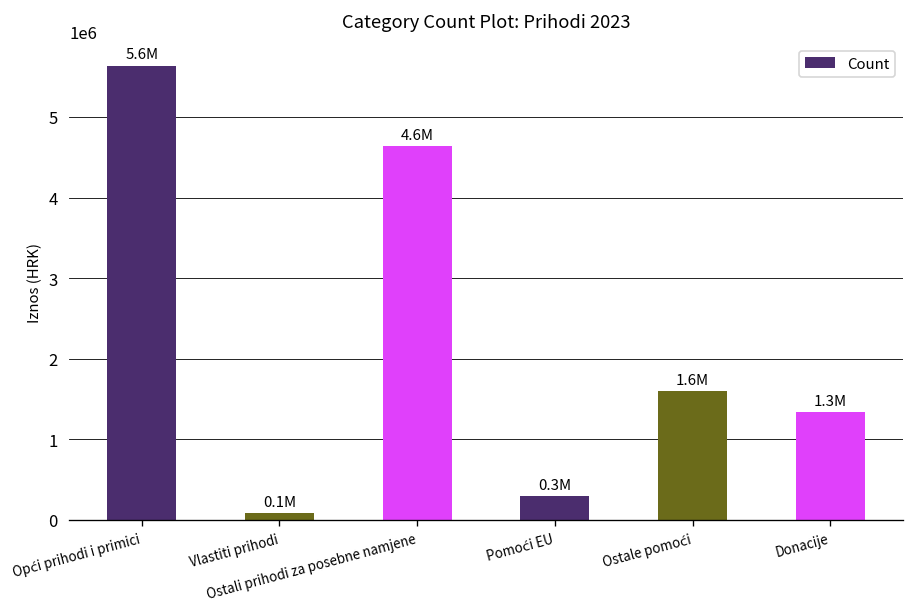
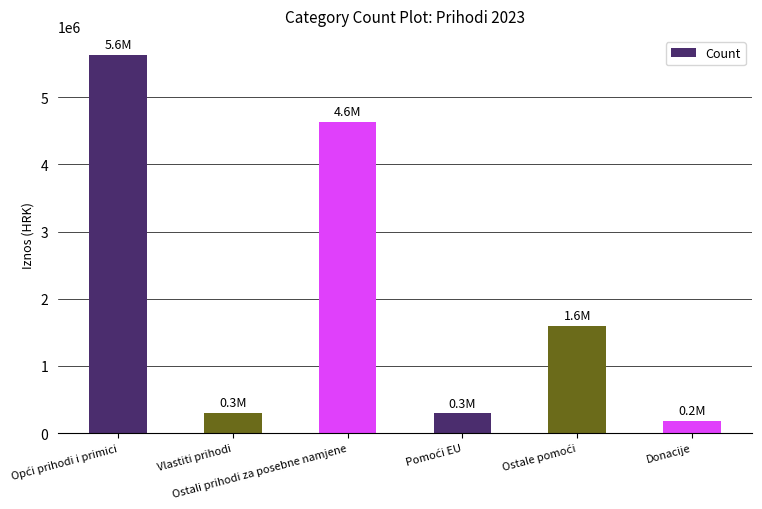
Vlastiti prihodi: 0.1M -> 0.3M
Donacije: 1.3M -> 0.2M
